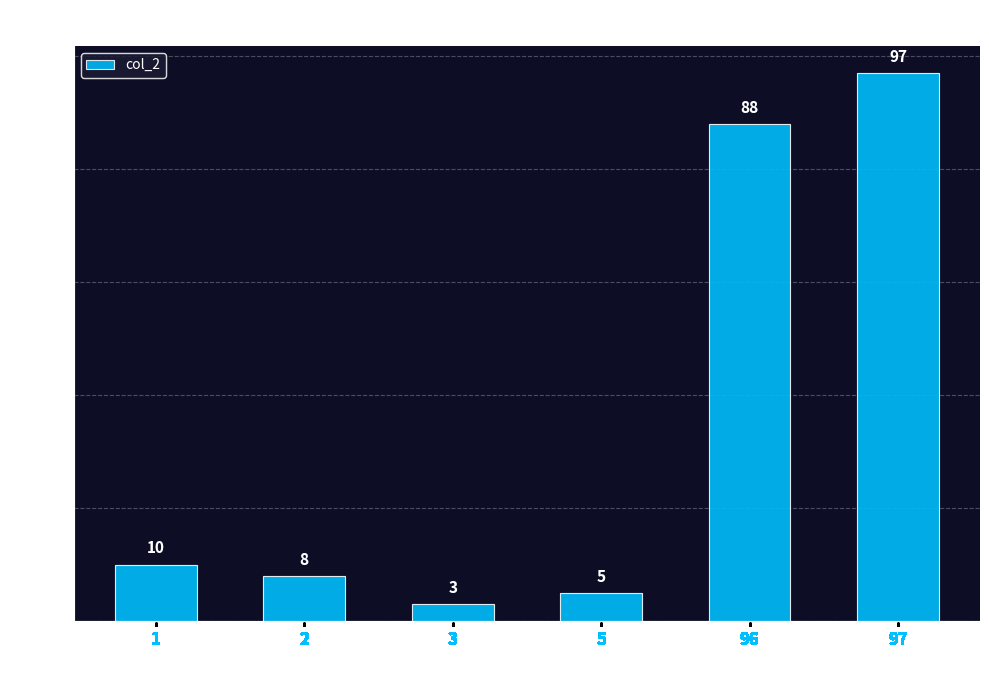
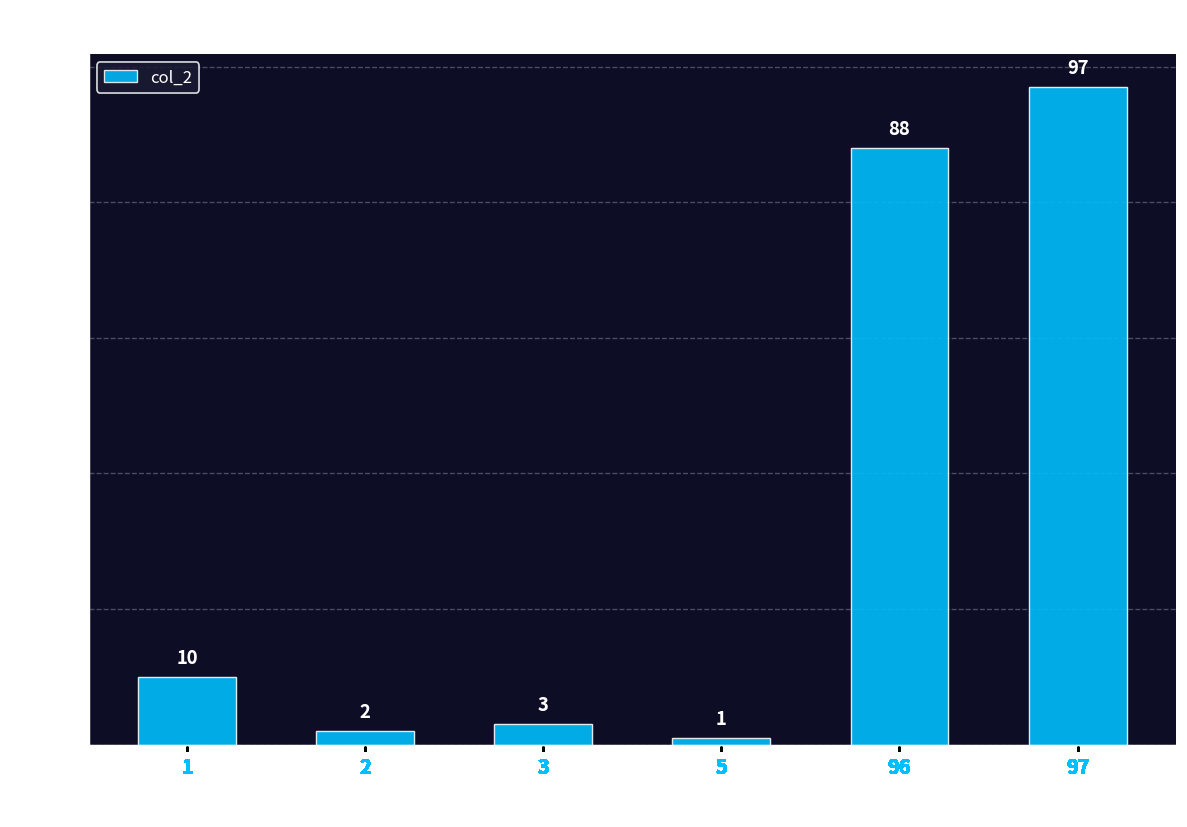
2: 8 -> 2
5: 5 -> 1
